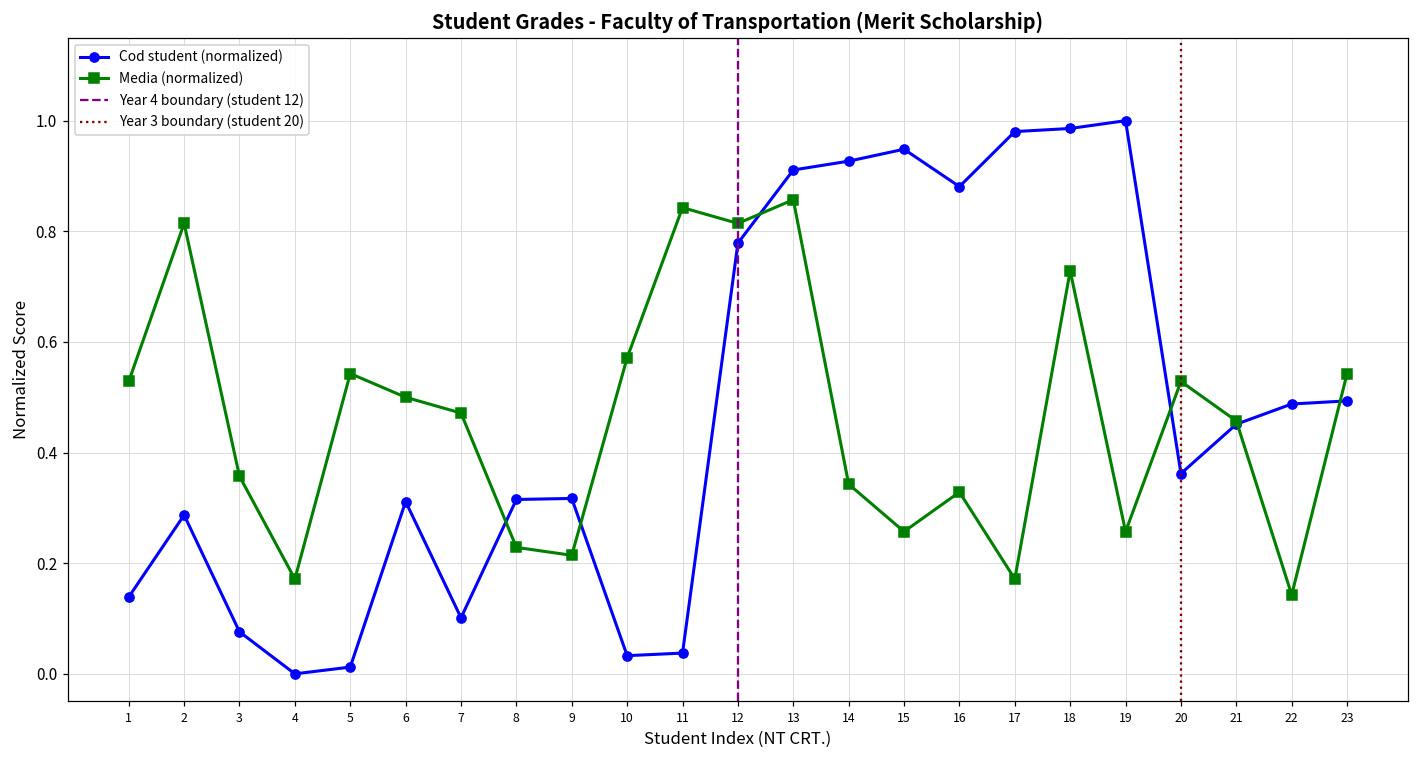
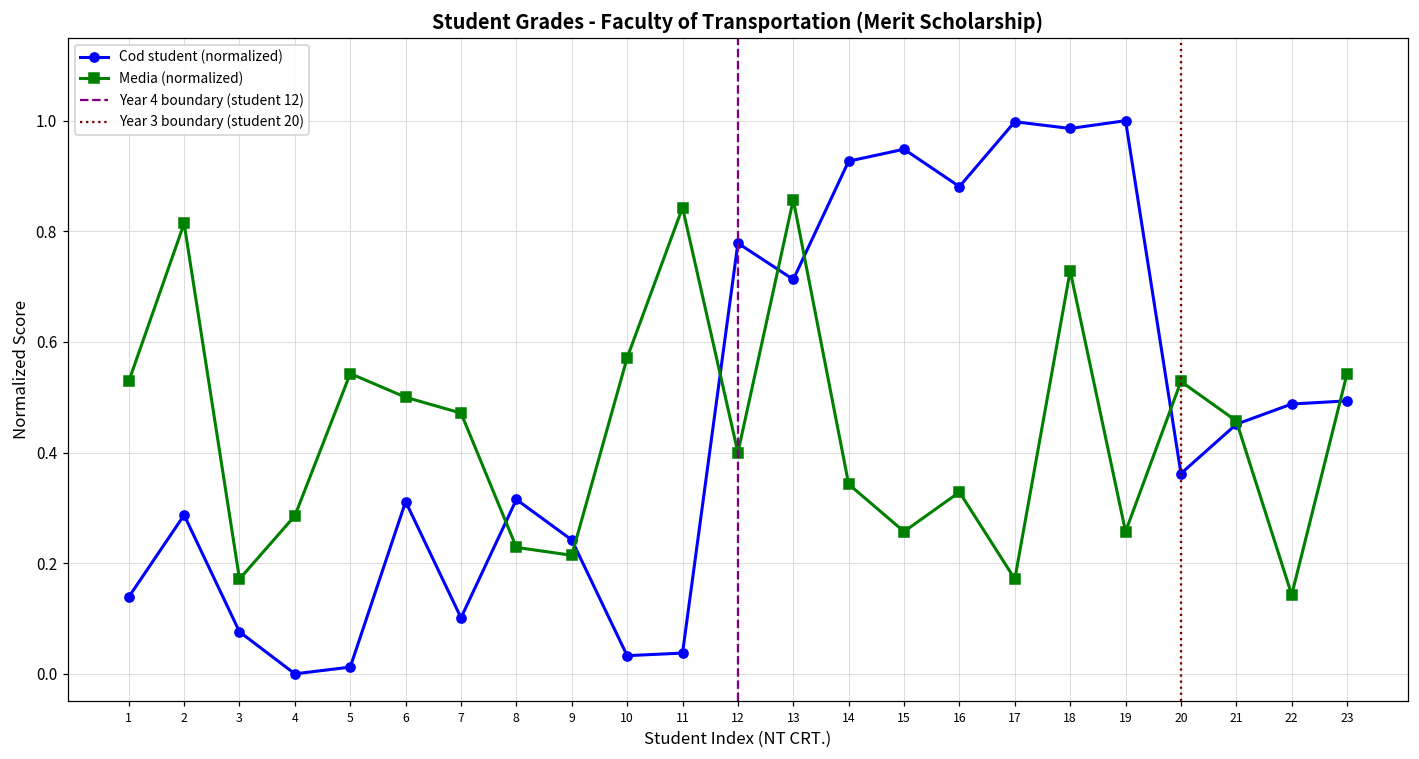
Media (normalized), 3: 0.36 -> 0.17
Media (normalized), 4: 0.17 -> 0.29
Cod student (normalized), 9: 0.32 -> 0.24
Media (normalized), 12: 0.81 -> 0.40
Cod student (normalized), 13: 0.91 -> 0.71
Cod student (normalized), 17: 0.98 -> 1.00
